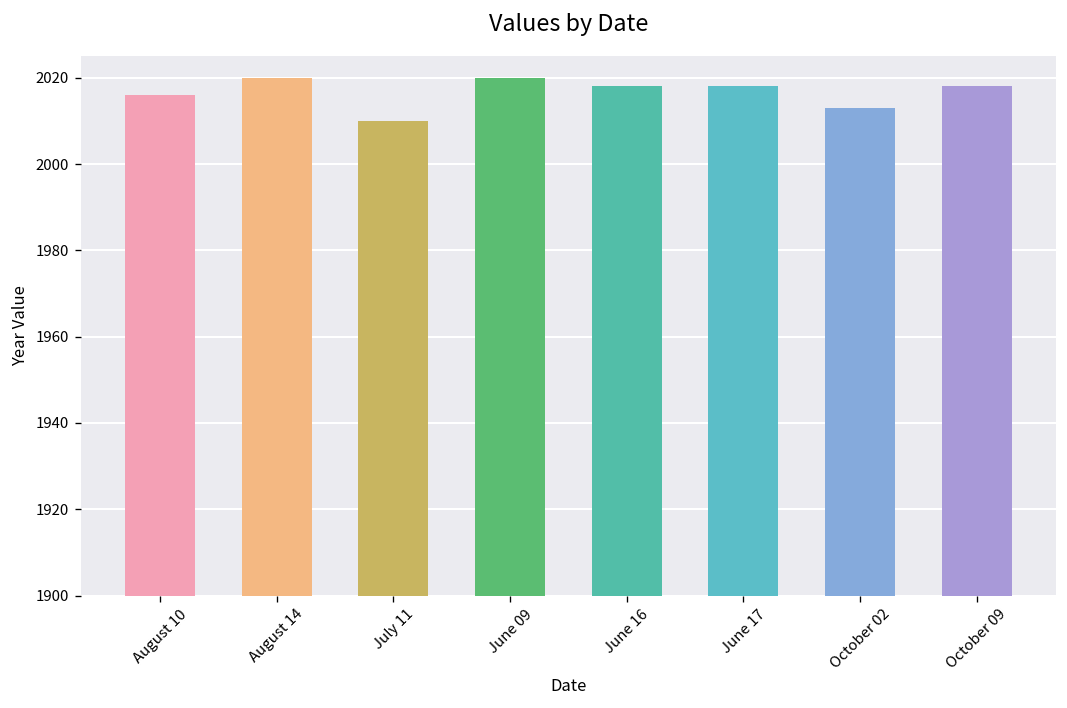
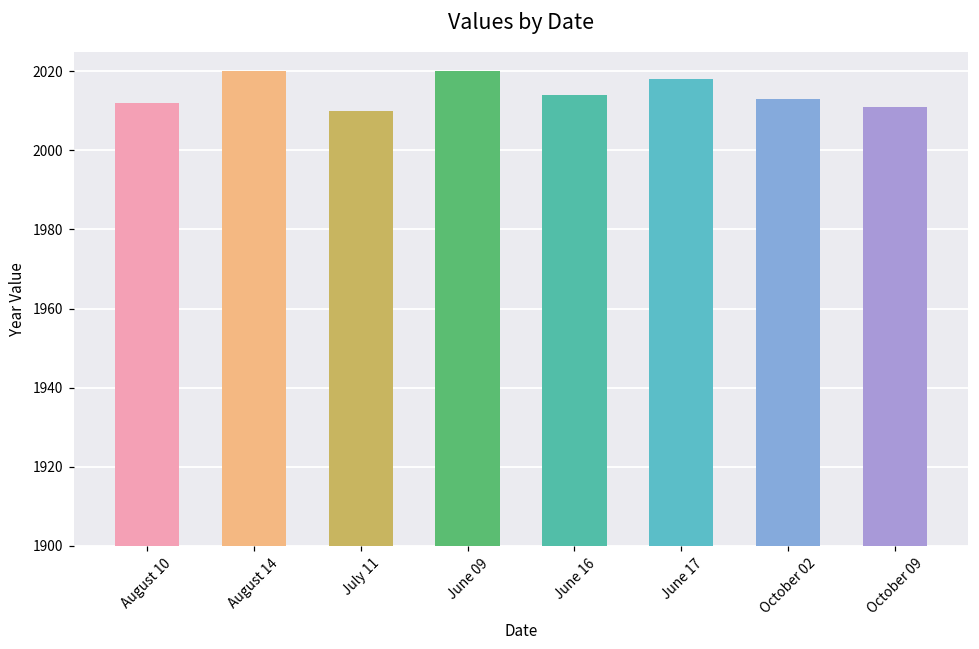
August 10: 2016 -> 2012
June 16: 2018 -> 2014
October 09: 2018 -> 2011
